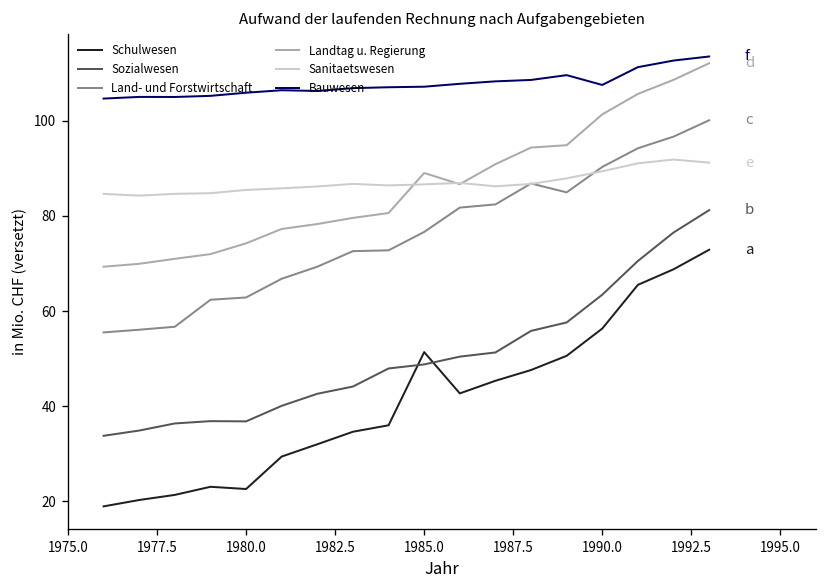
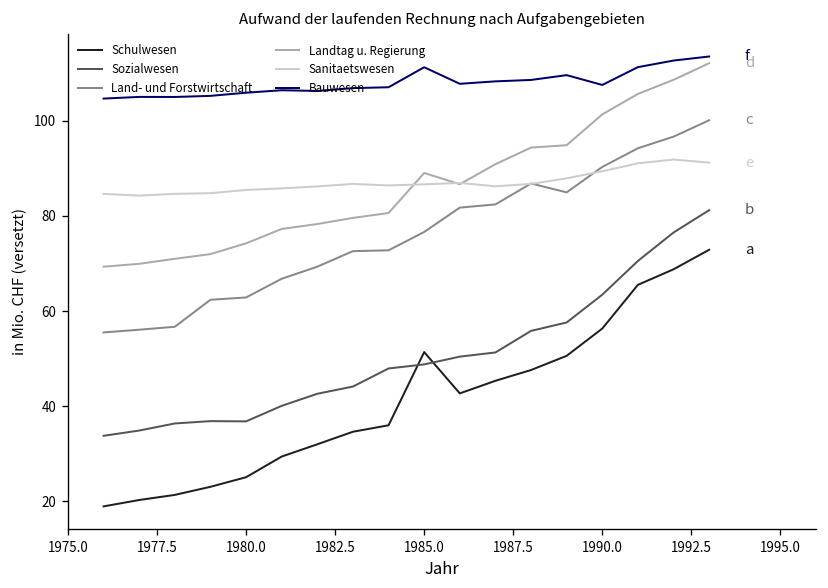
Schulwesen, 1980.0: 23 -> 25
Bauwesen, 1985.0: 107 -> 111
